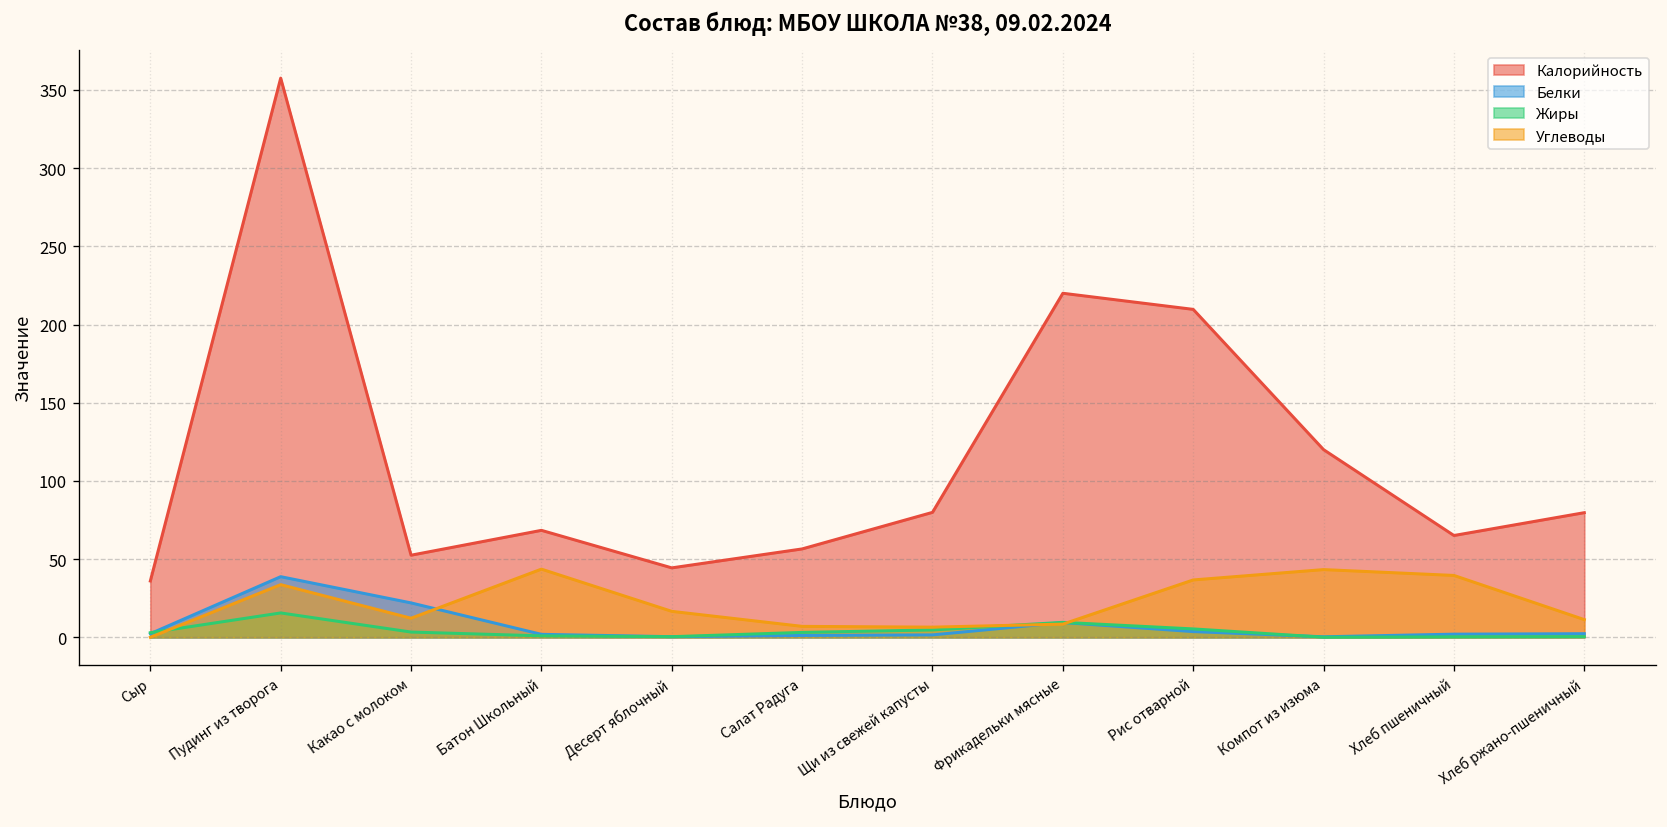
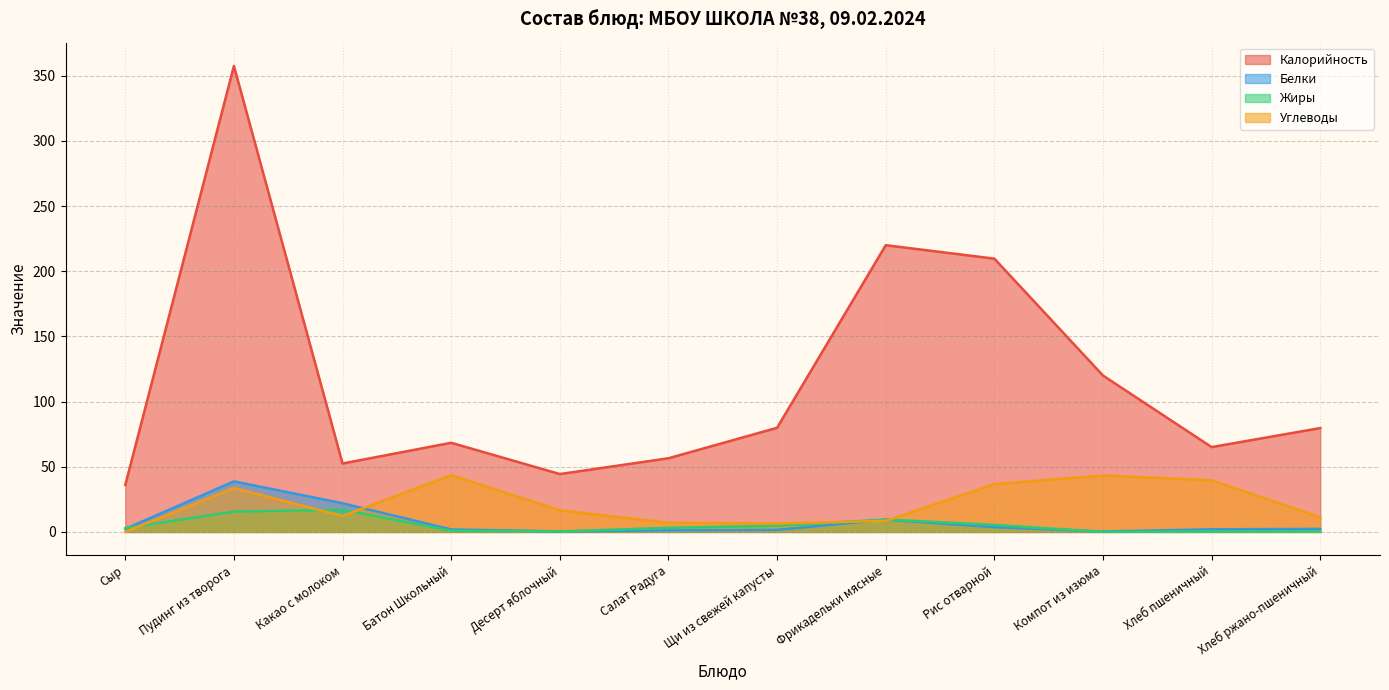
Жиры, Какао с молоком: 3 -> 17
